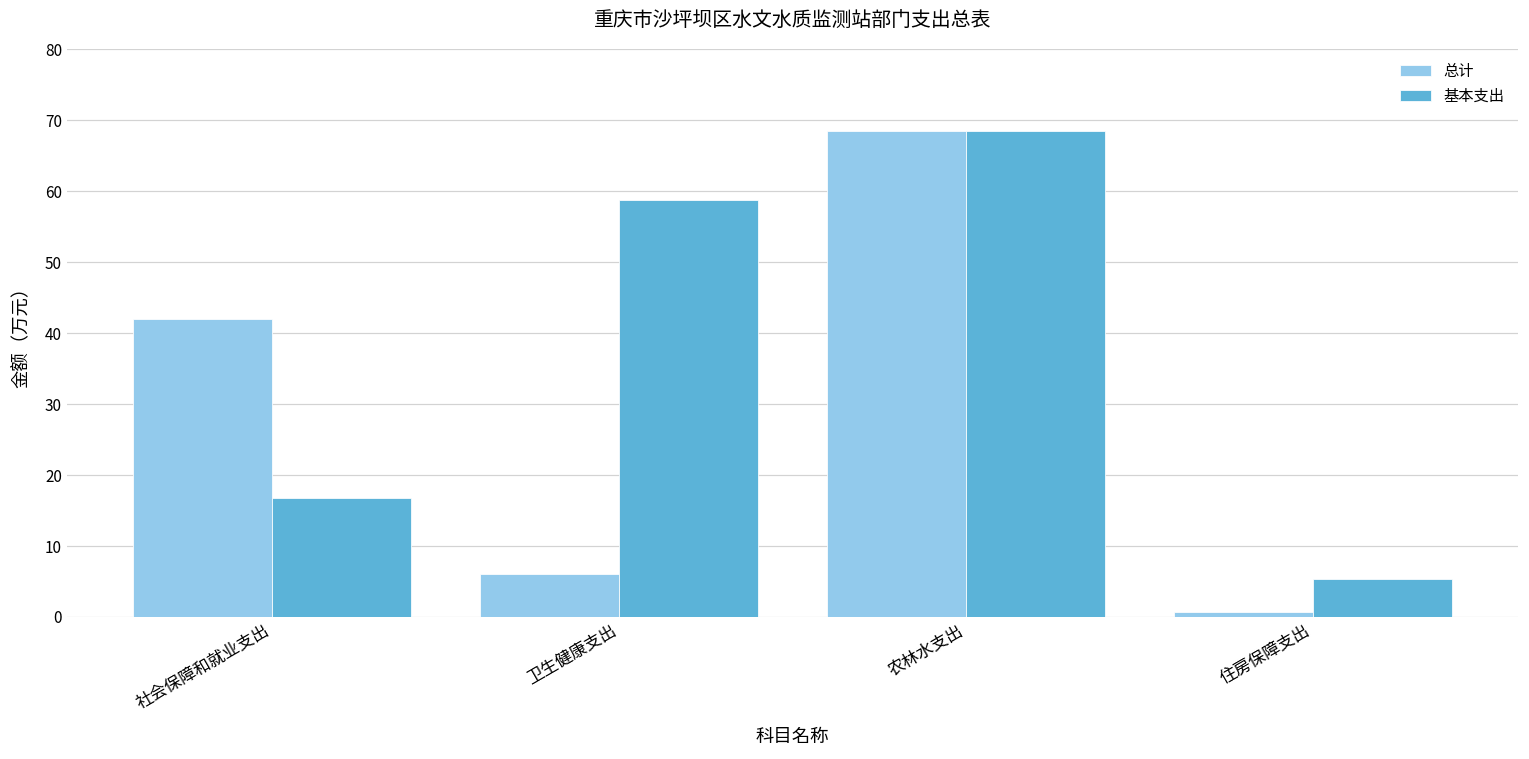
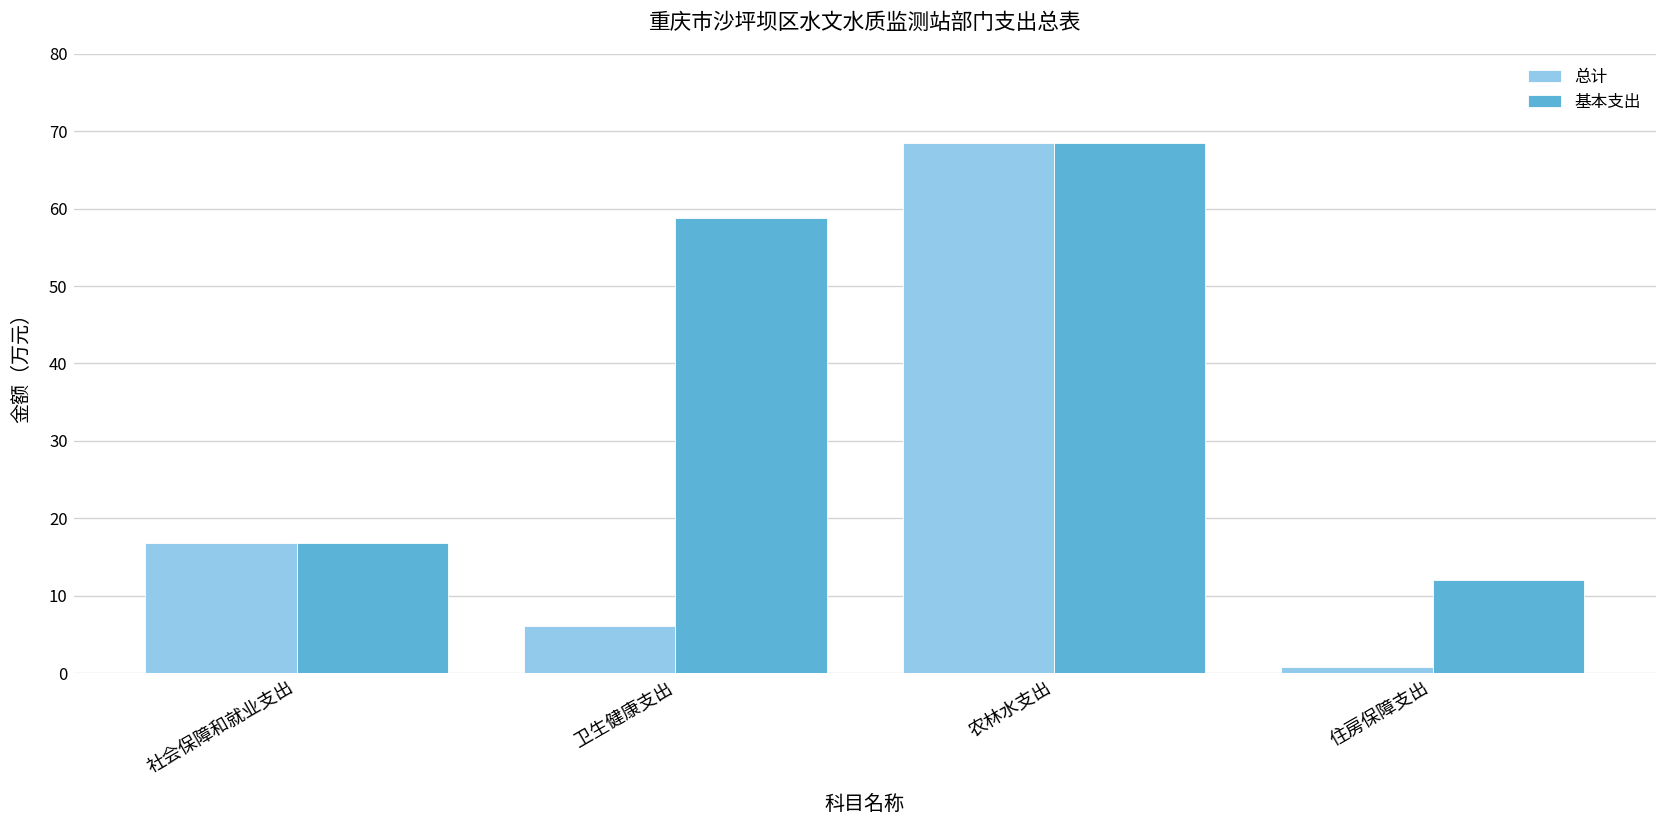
总计, 社会保障和就业支出: 42 -> 17
基本支出, 住房保障支出: 5 -> 12
